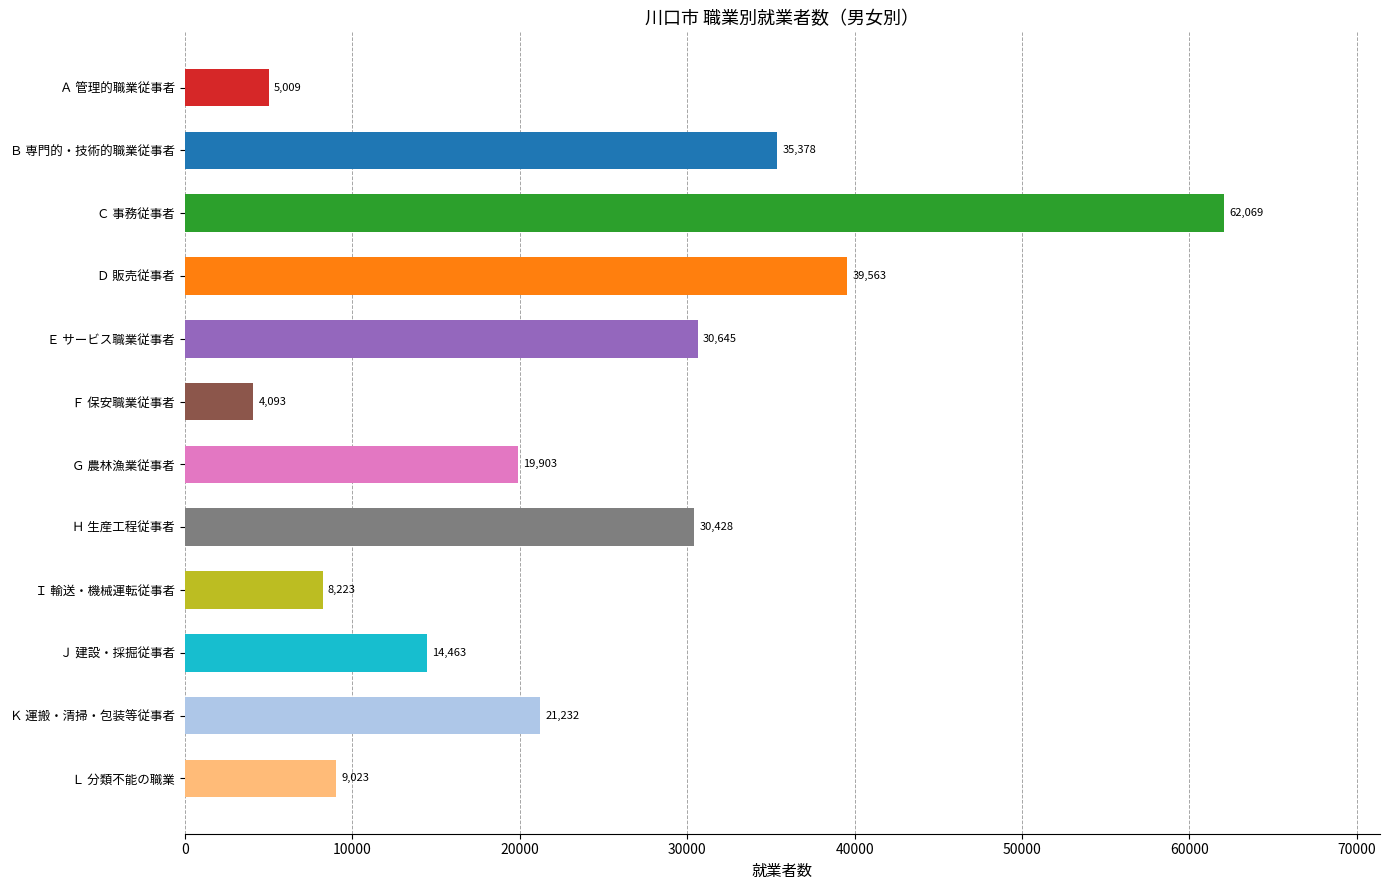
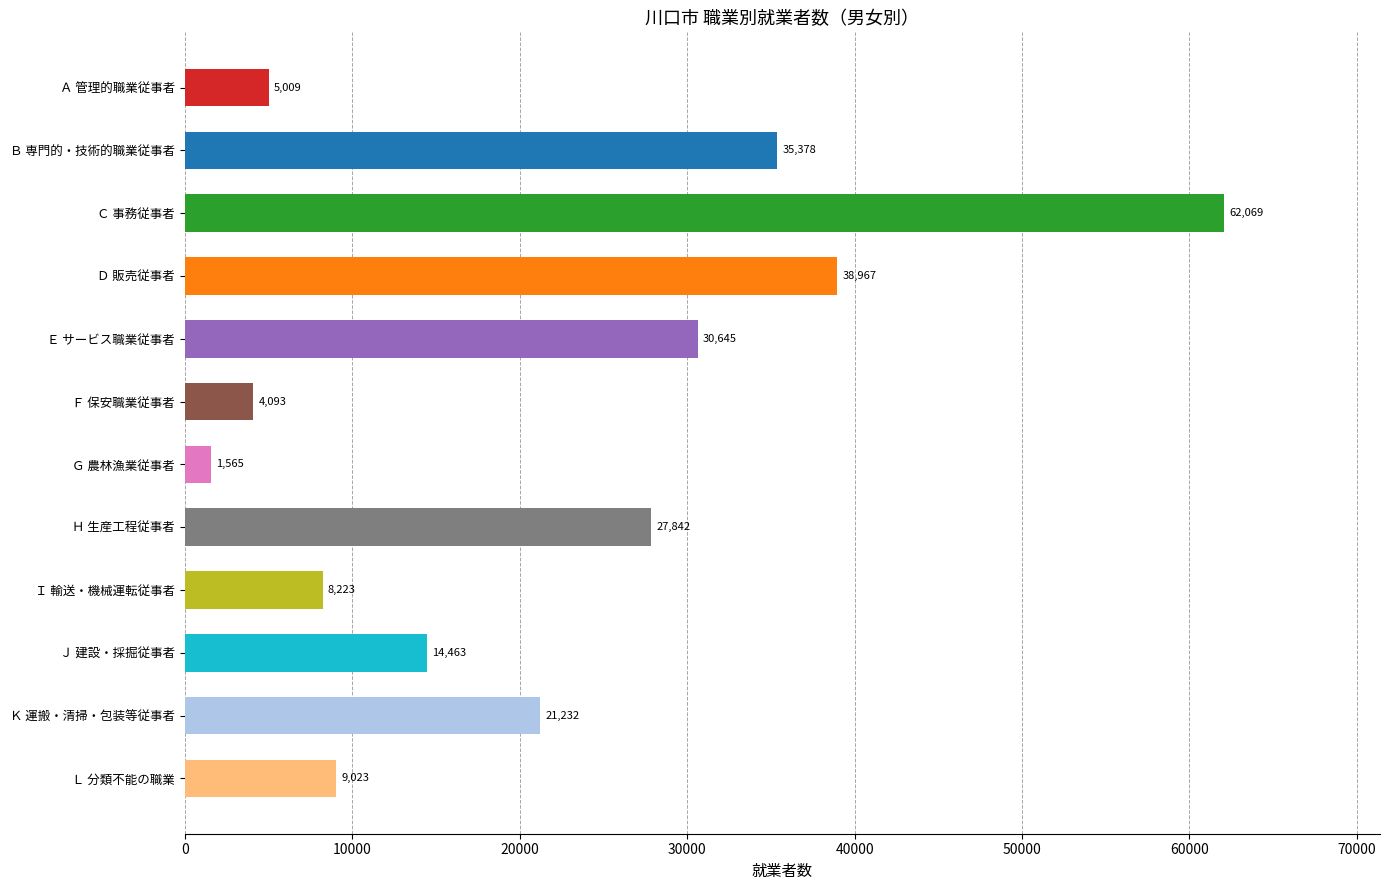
Ｄ 販売従事者: 39,563 -> 38,967
Ｇ 農林漁業従事者: 19,903 -> 1,565
Ｈ 生産工程従事者: 30,428 -> 27,842
